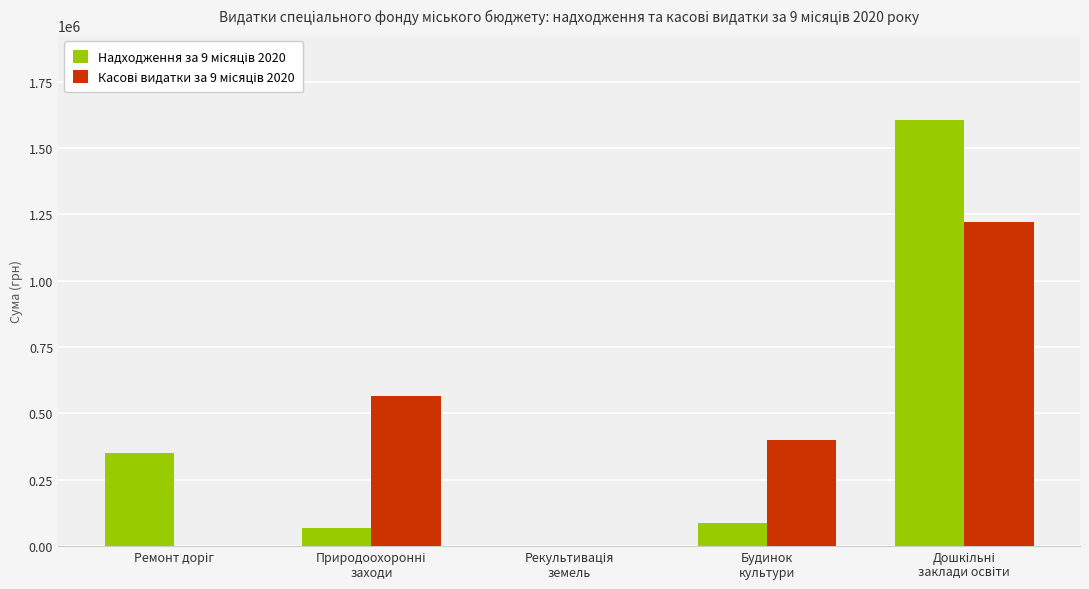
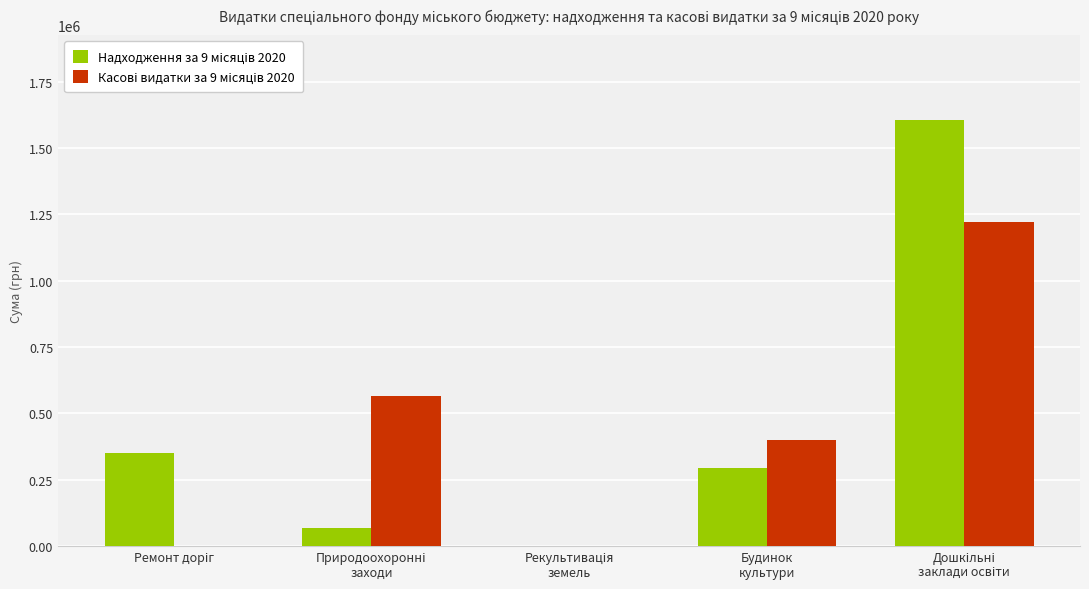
Надходження за 9 місяців 2020, Будинок культури: 90000 -> 290000
